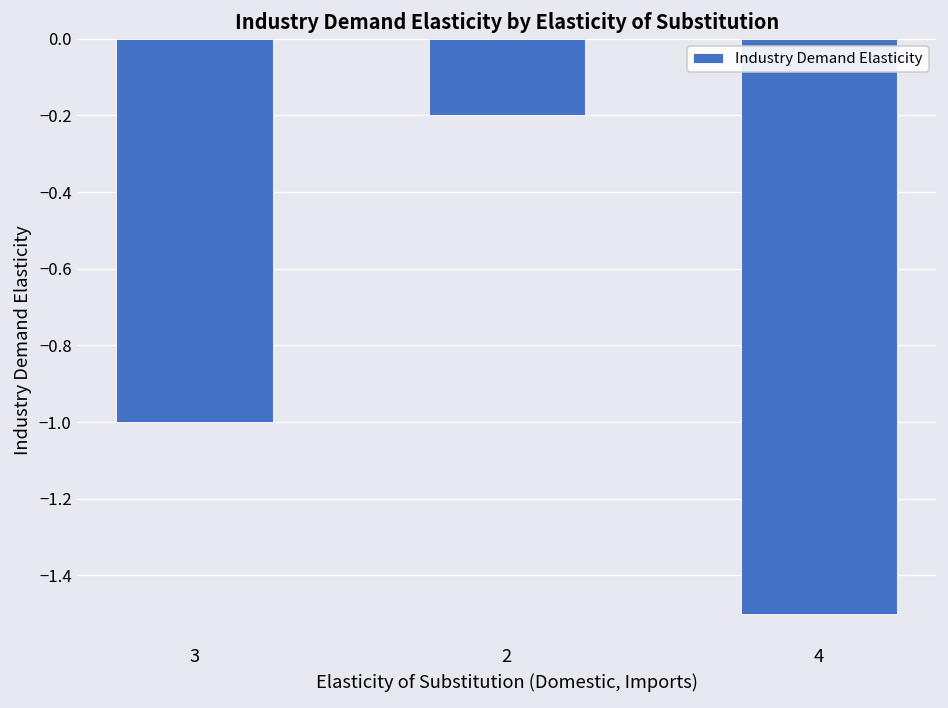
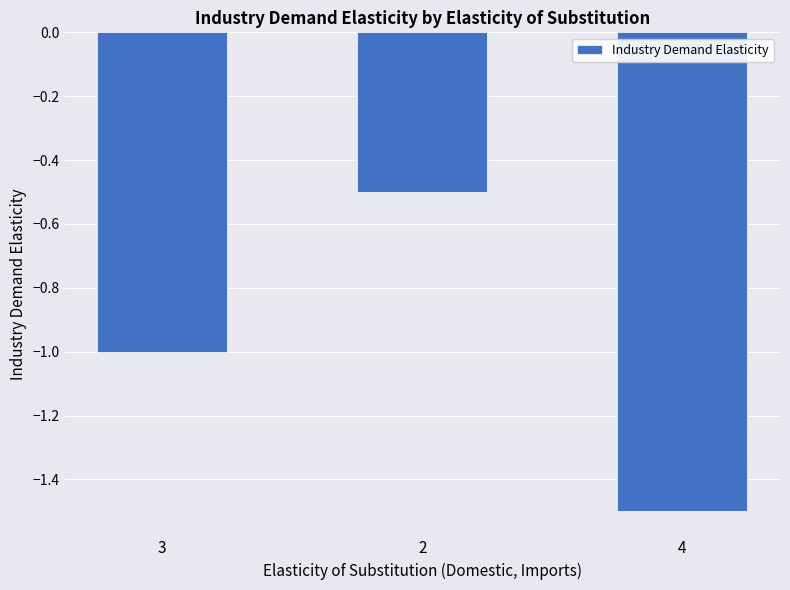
2: -0.2 -> -0.5
